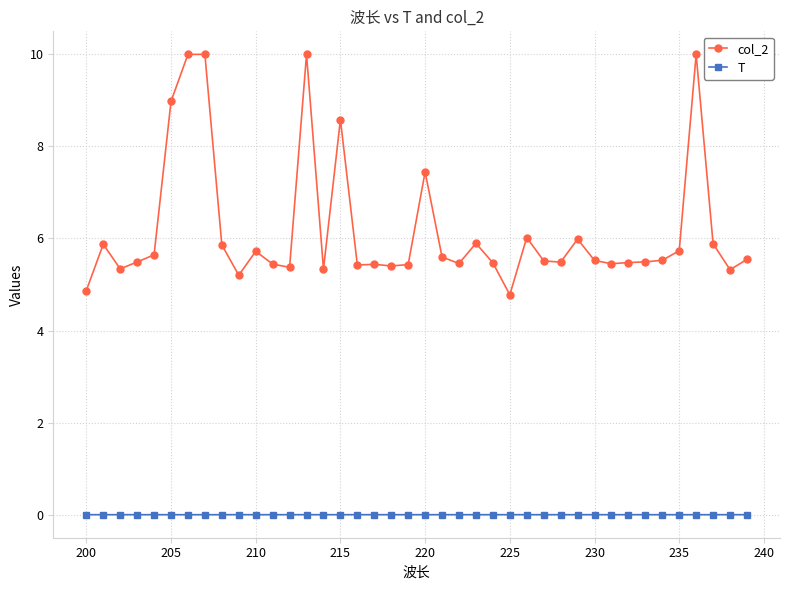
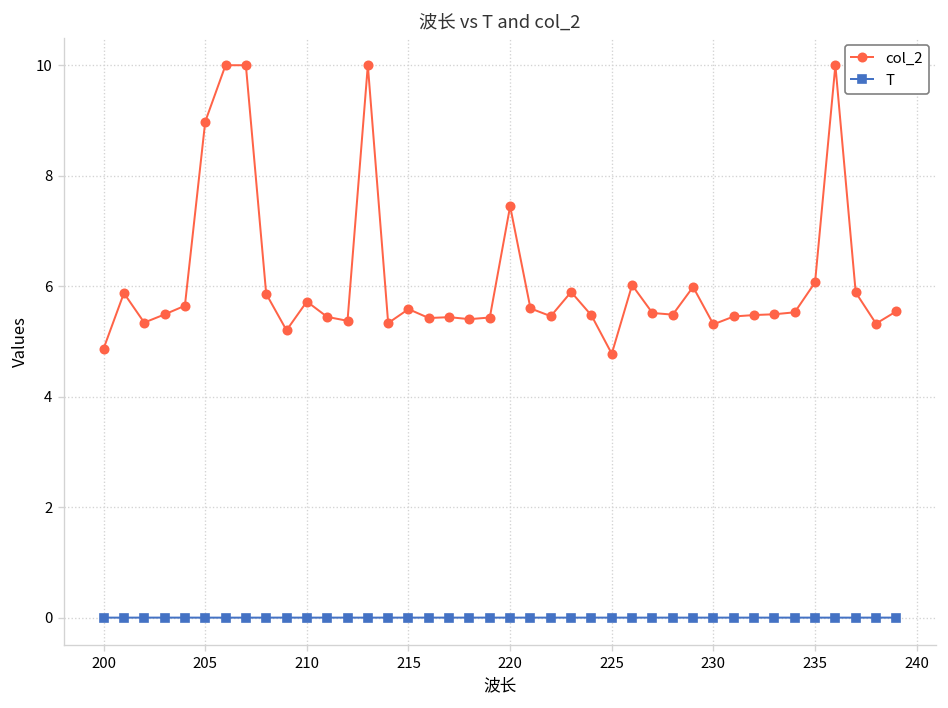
col_2, 215: 8.6 -> 5.6
col_2, 230: 5.5 -> 5.3
col_2, 235: 5.7 -> 6.1
